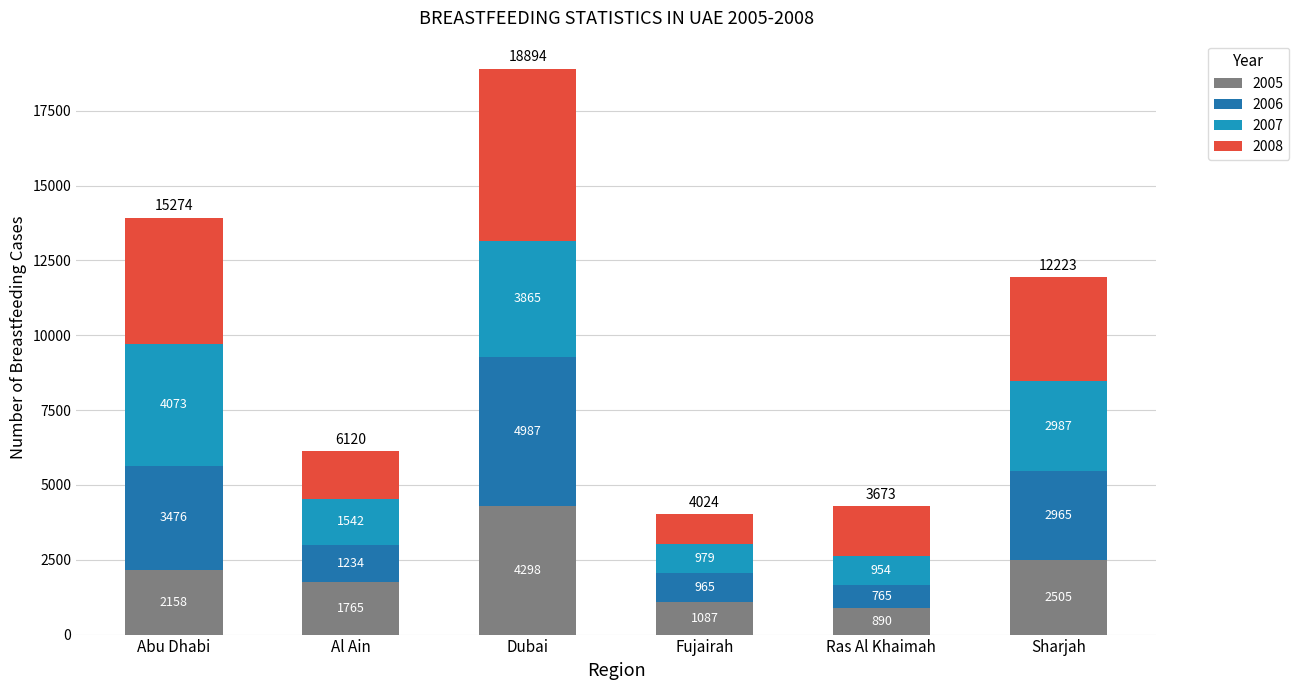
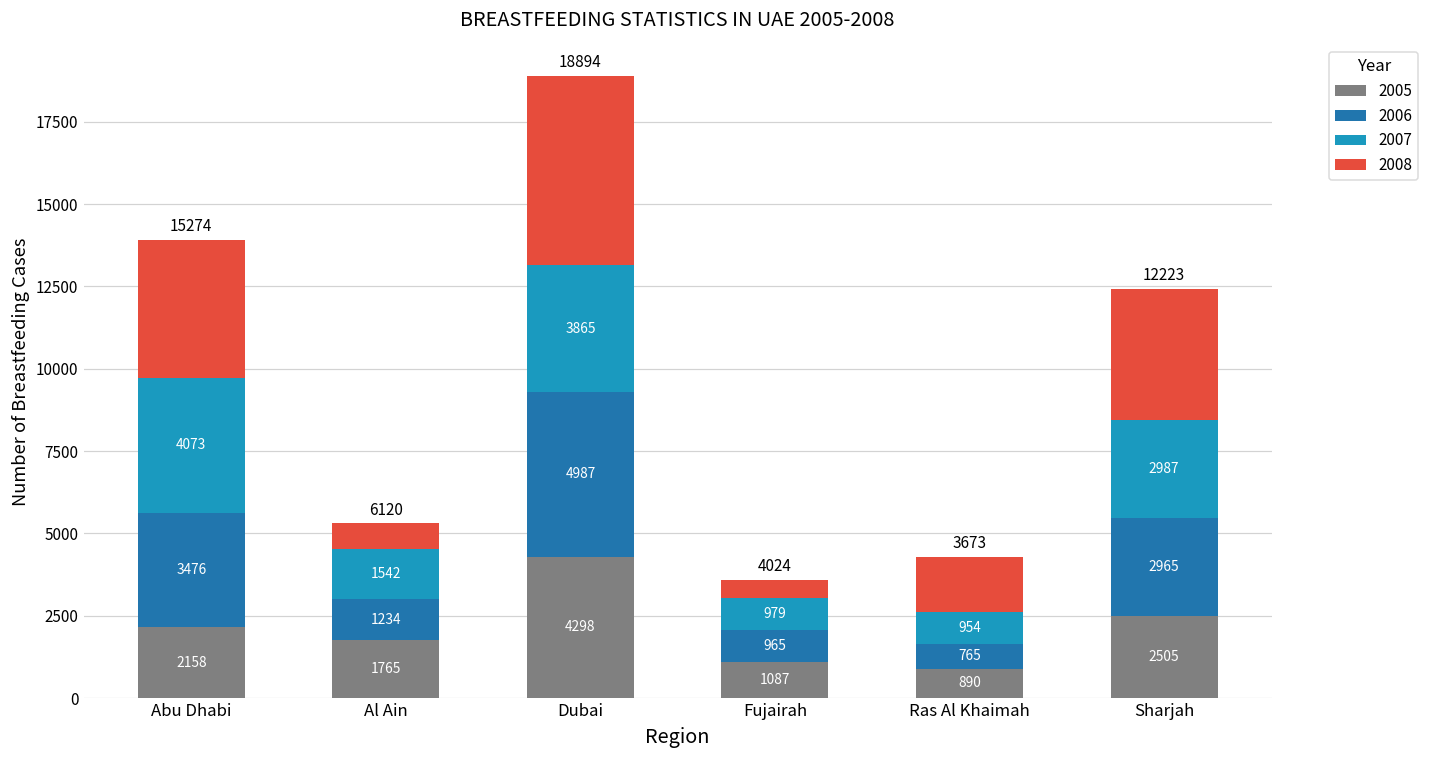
2008, Al Ain: 1600 -> 800
2008, Fujairah: 1000 -> 600
2008, Sharjah: 3500 -> 4000
